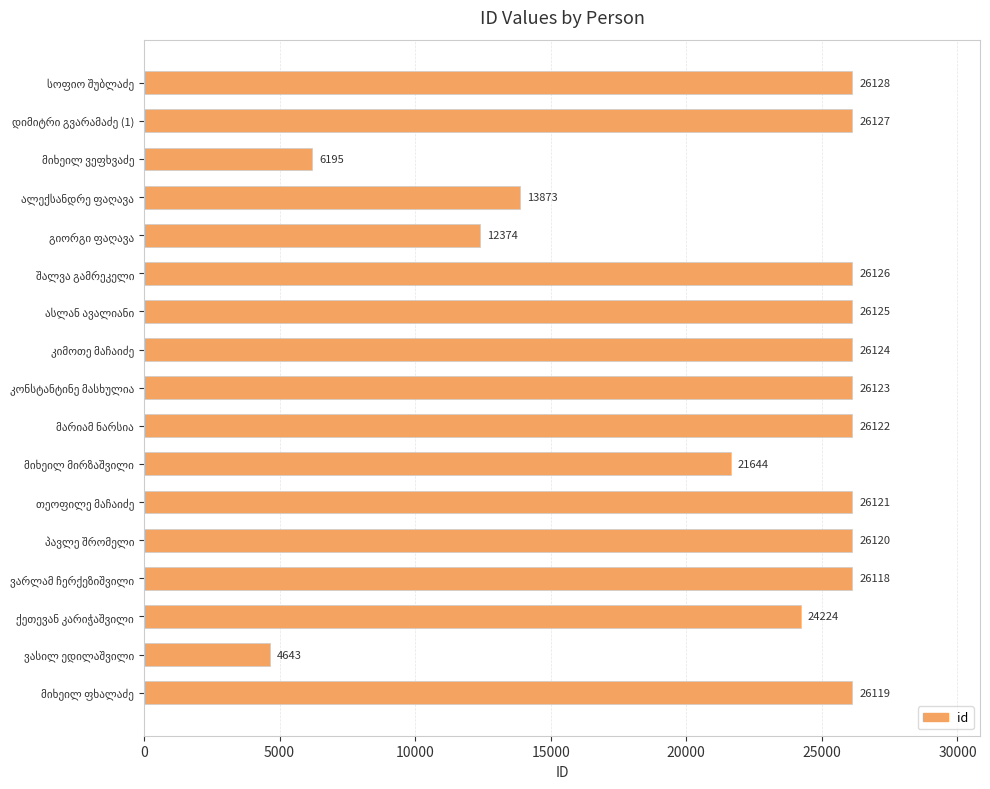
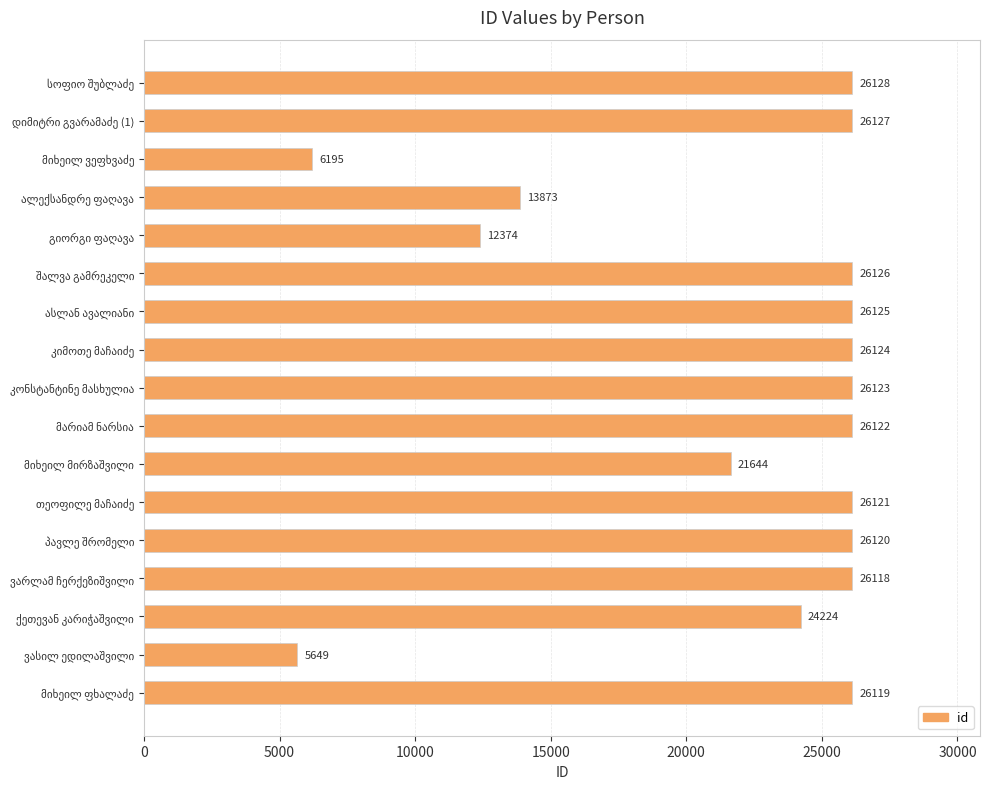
ვასილ ედილაშვილი: 4643 -> 5649
